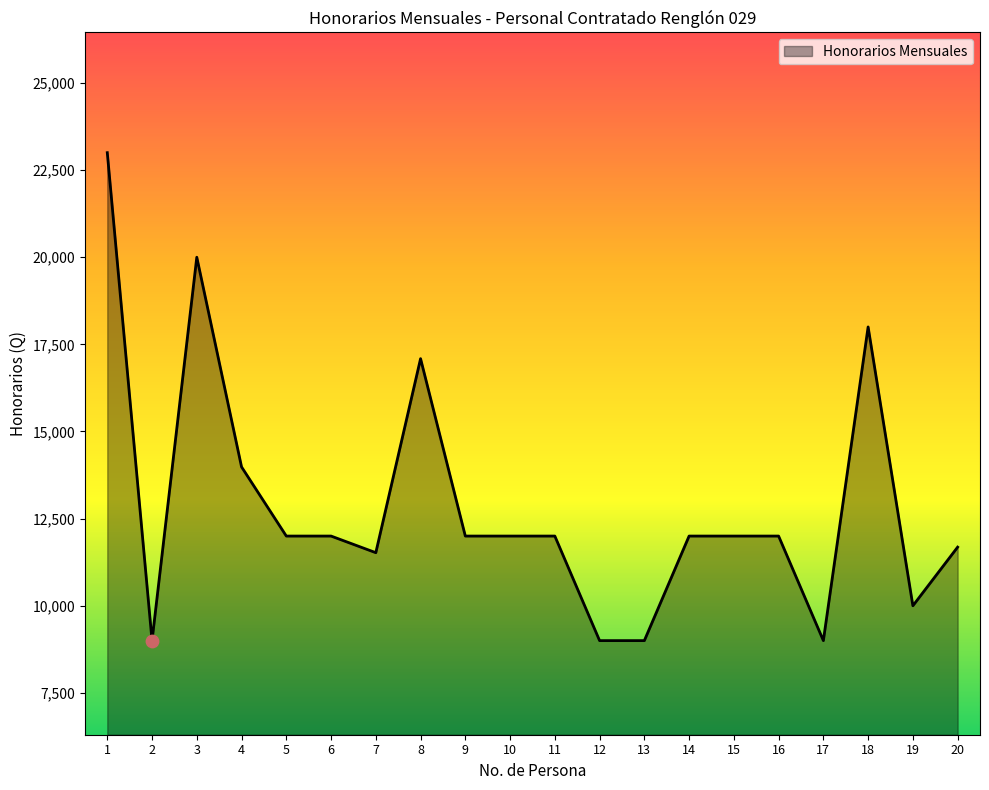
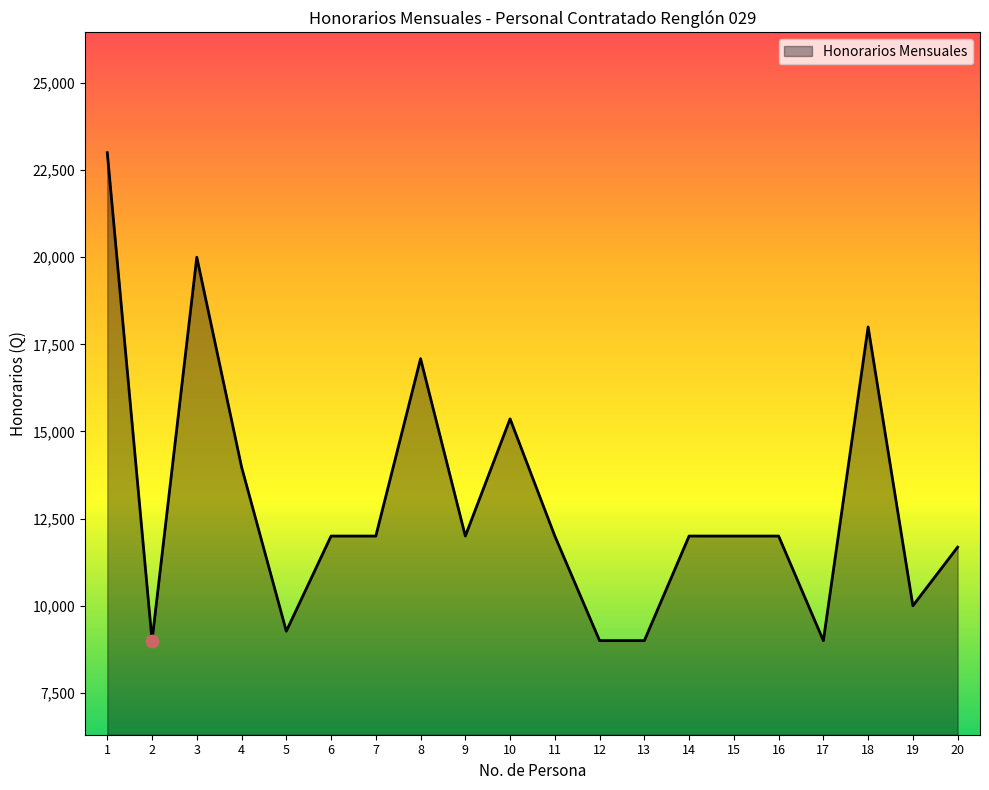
Honorarios Mensuales, 5: 12,000 -> 9,300
Honorarios Mensuales, 7: 11,500 -> 12,000
Honorarios Mensuales, 10: 12,000 -> 15,400
